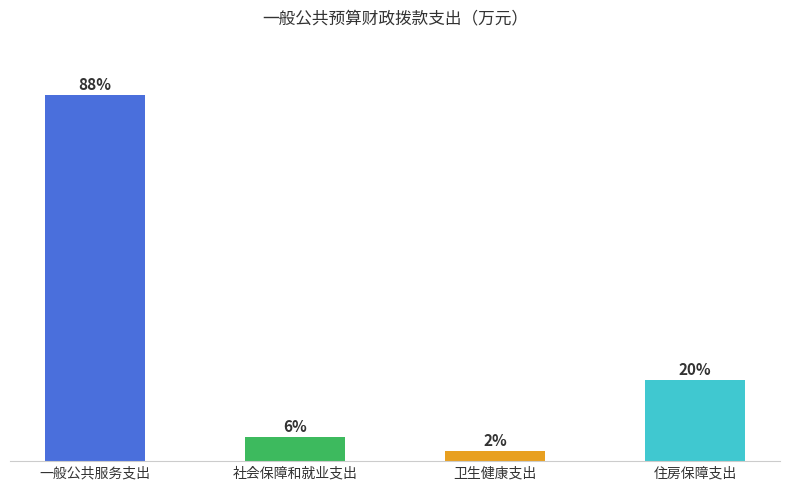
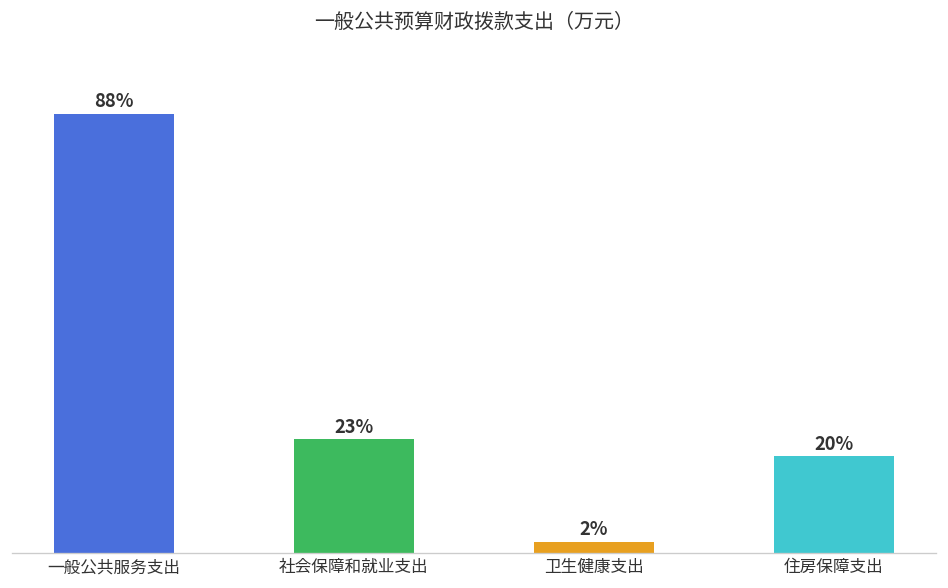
社会保障和就业支出: 6% -> 23%
